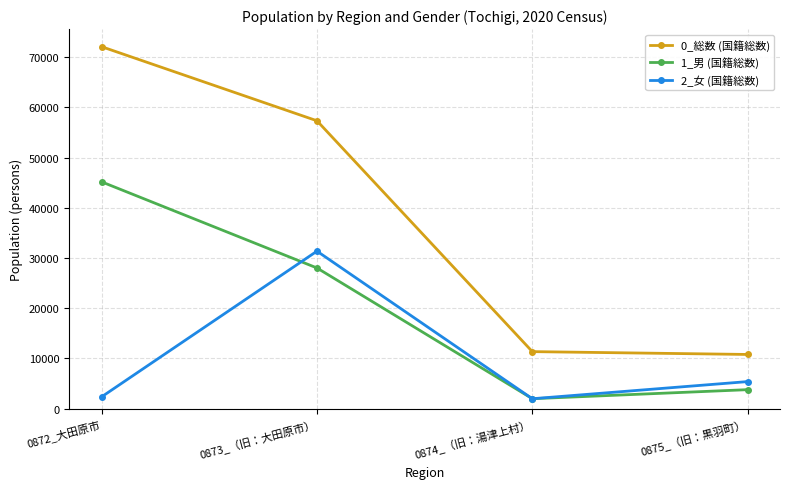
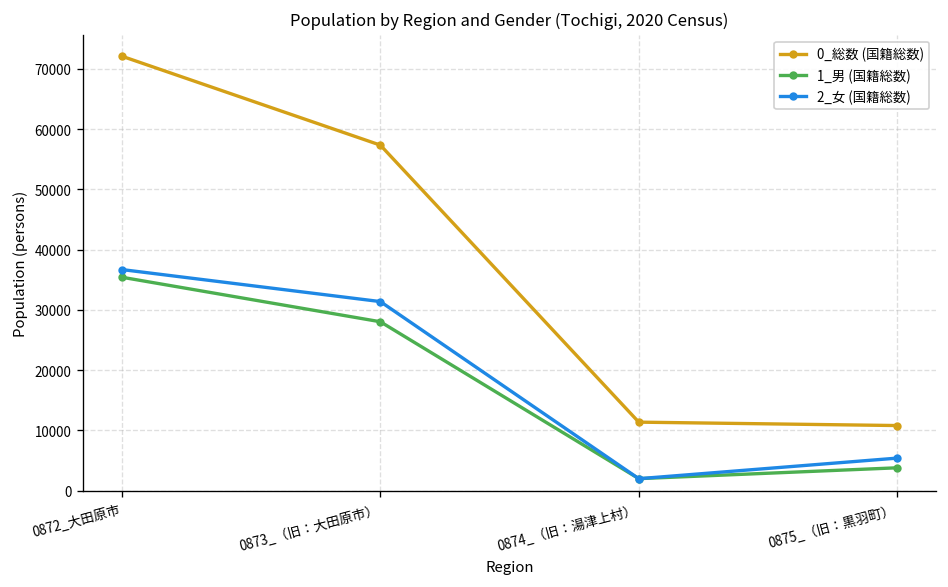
1_男 (国籍総数), 0872_大田原市: 45000 -> 35000
2_女 (国籍総数), 0872_大田原市: 2000 -> 37000
